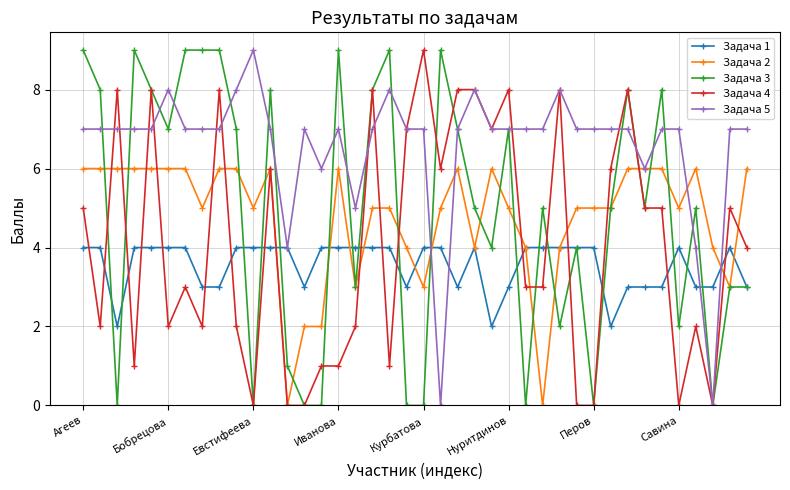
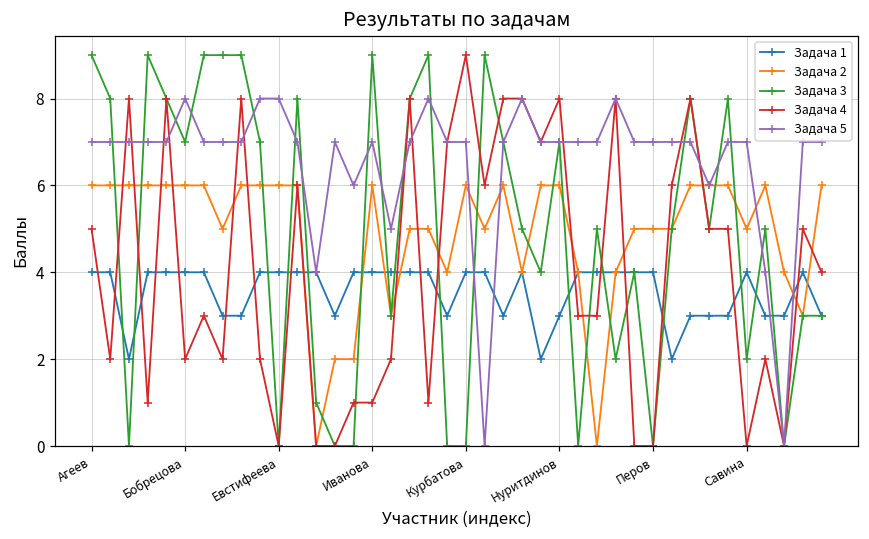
Задача 2, Евстифеева: 5 -> 6
Задача 5, Евстифеева: 9 -> 8
Задача 2, Курбатова: 3 -> 6
Задача 2, Нуритдинов: 5 -> 6
